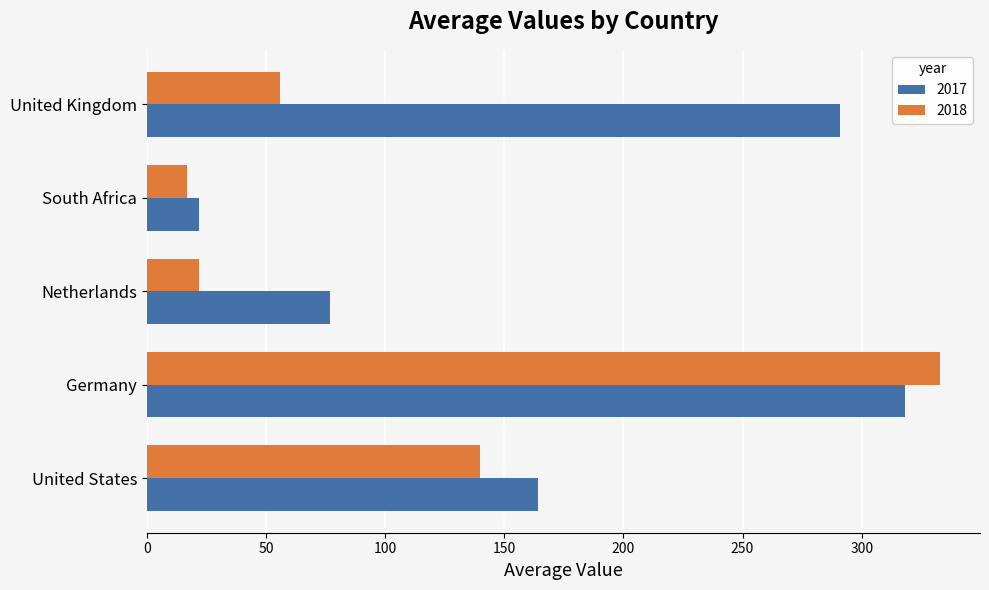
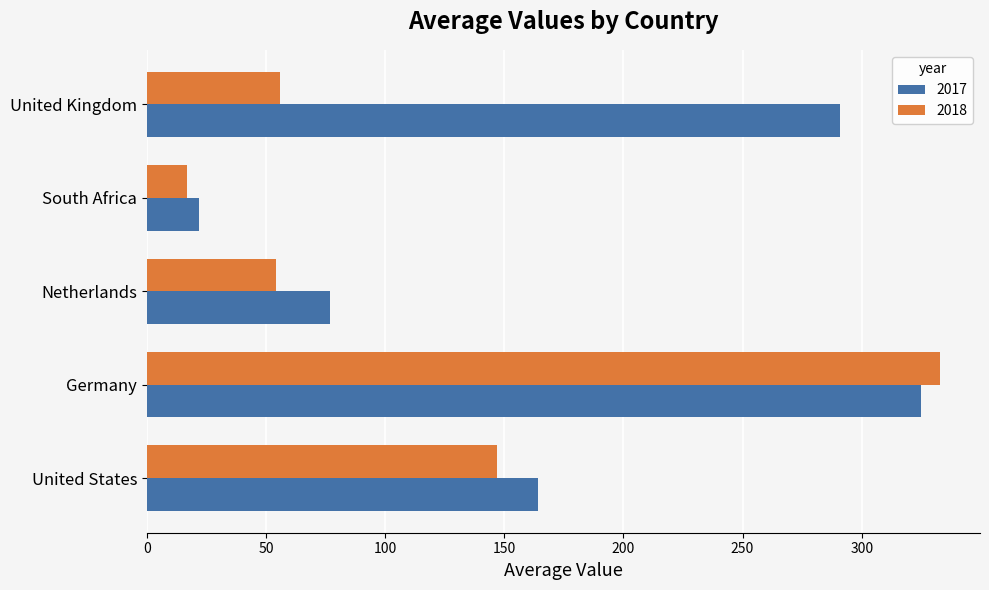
2018, Netherlands: 22 -> 54
2017, Germany: 318 -> 325
2018, United States: 140 -> 147
